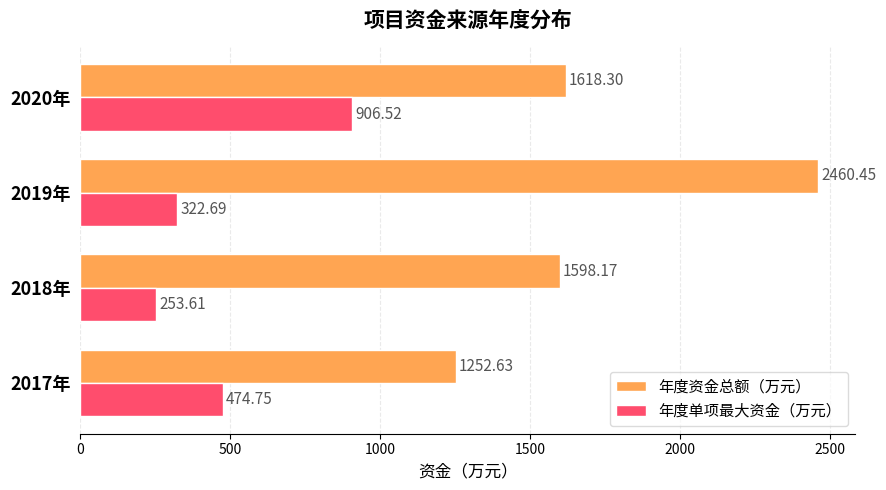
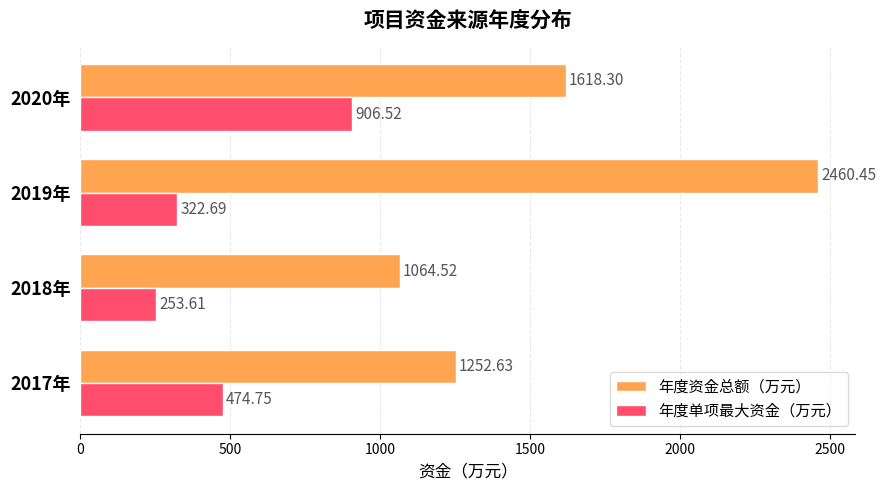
年度资金总额（万元）, 2018年: 1598.17 -> 1064.52
